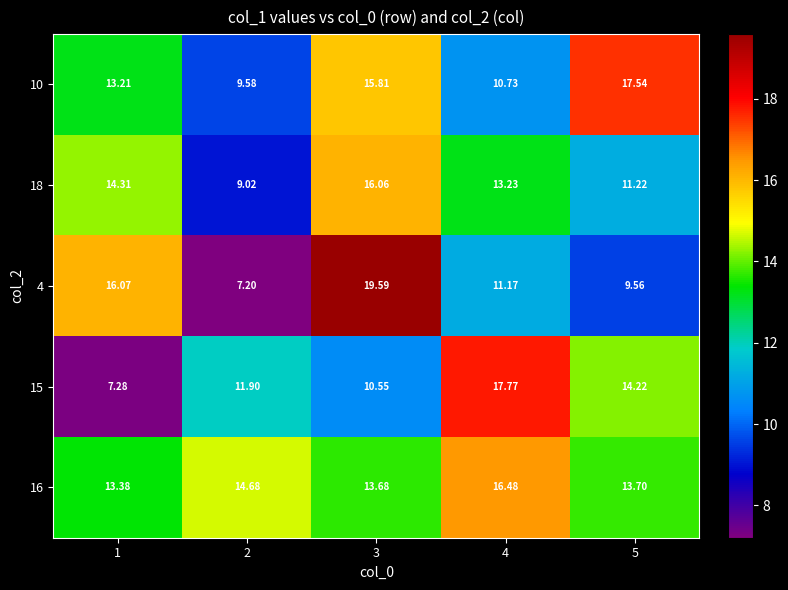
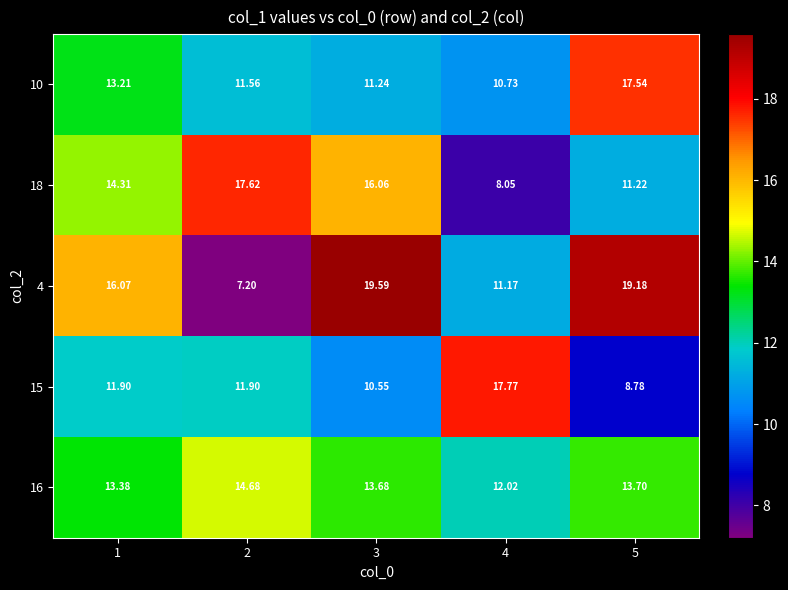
10, 2: 9.58 -> 11.56
10, 3: 15.81 -> 11.24
18, 2: 9.02 -> 17.62
18, 4: 13.23 -> 8.05
4, 5: 9.56 -> 19.18
15, 1: 7.28 -> 11.90
15, 5: 14.22 -> 8.78
16, 4: 16.48 -> 12.02
